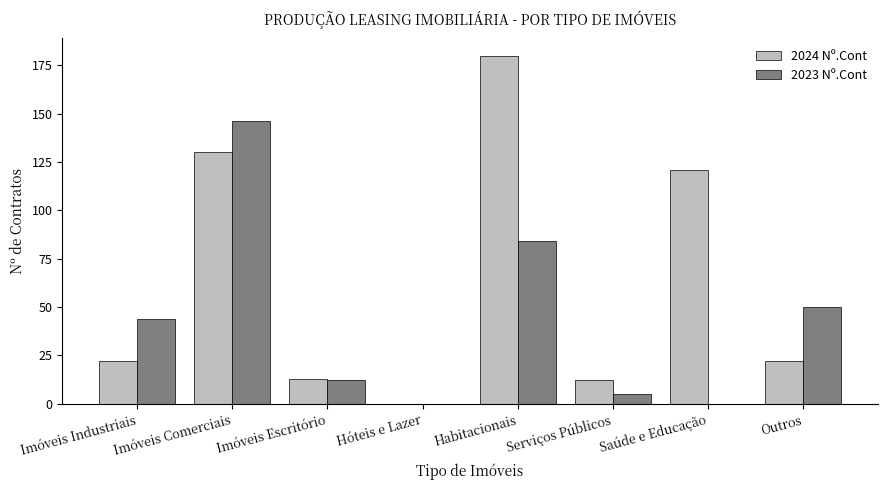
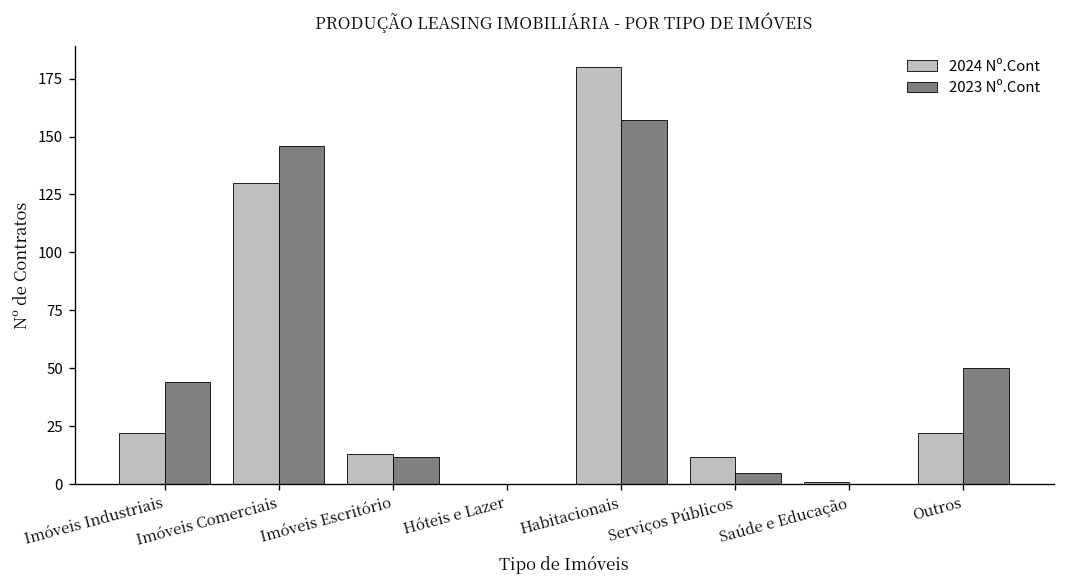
2023 Nº.Cont, Habitacionais: 84 -> 157
2024 Nº.Cont, Saúde e Educação: 121 -> 1
